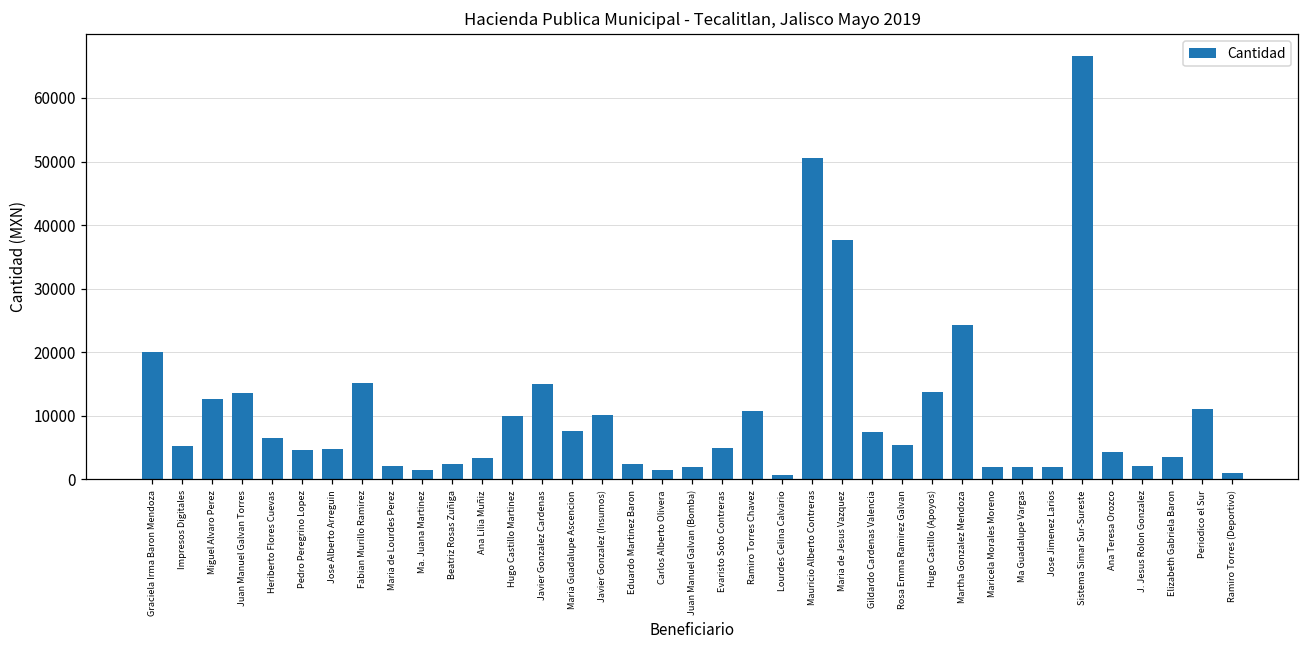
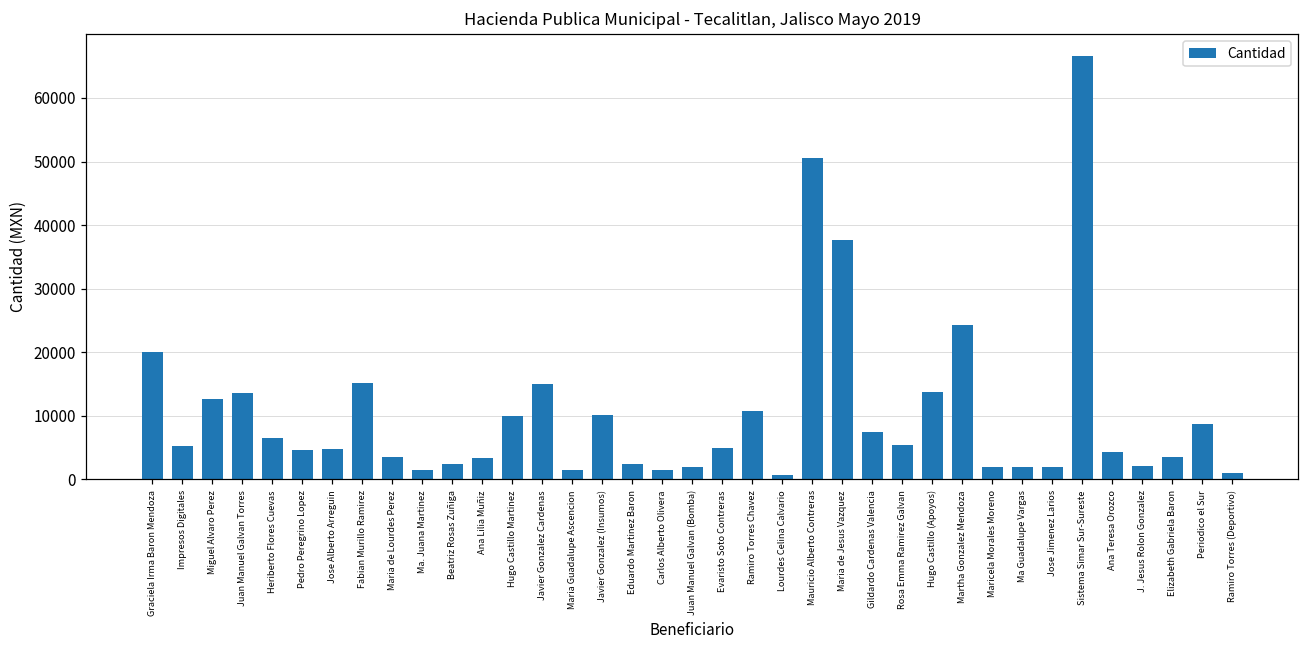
Maria de Lourdes Perez: 2000 -> 4000
Maria Guadalupe Ascencion: 8000 -> 1000
Periodico el Sur: 11000 -> 9000
